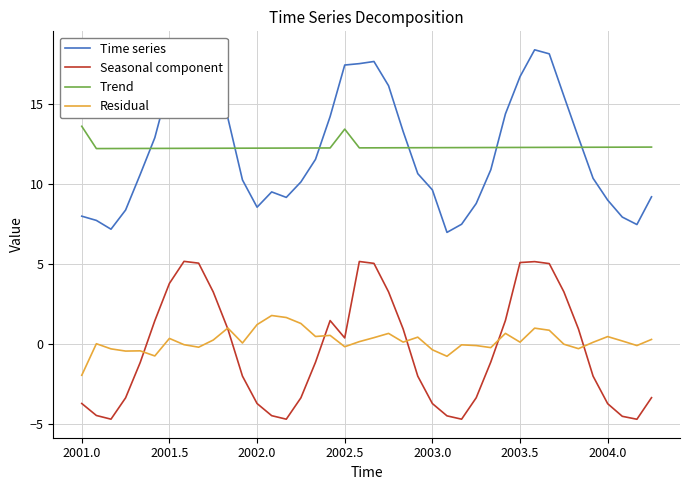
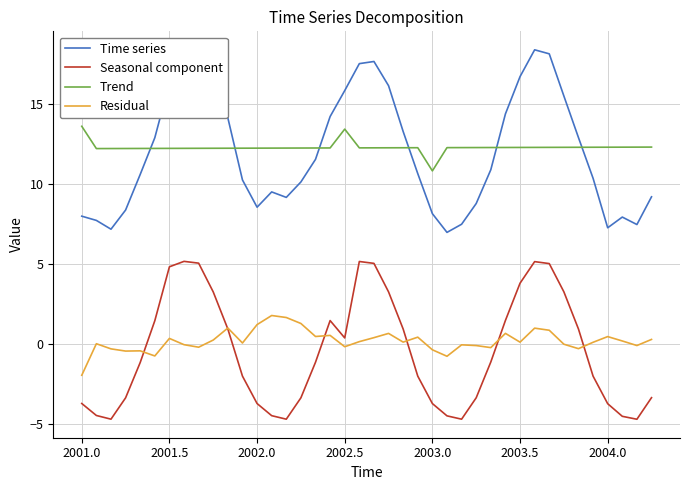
Seasonal component, 2001.5: 3.8 -> 4.8
Time series, 2002.5: 17.4 -> 15.8
Time series, 2003.0: 9.6 -> 8.1
Trend, 2003.0: 12.2 -> 10.8
Seasonal component, 2003.5: 5.1 -> 3.8
Time series, 2004.0: 9.0 -> 7.2
